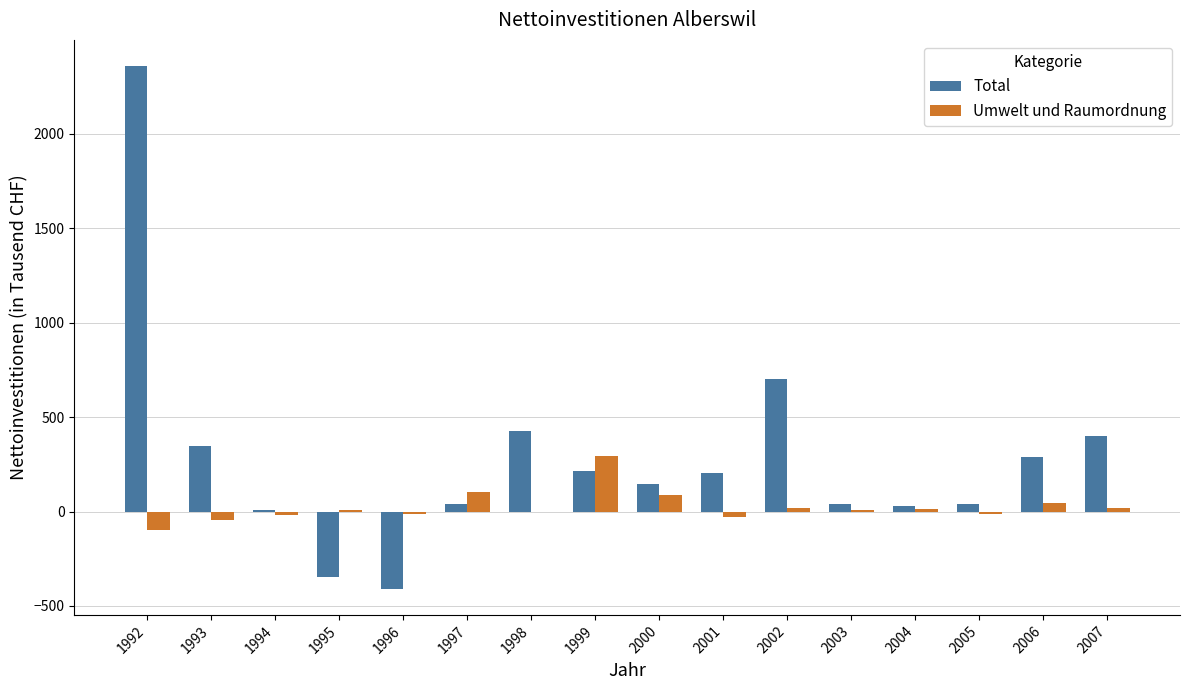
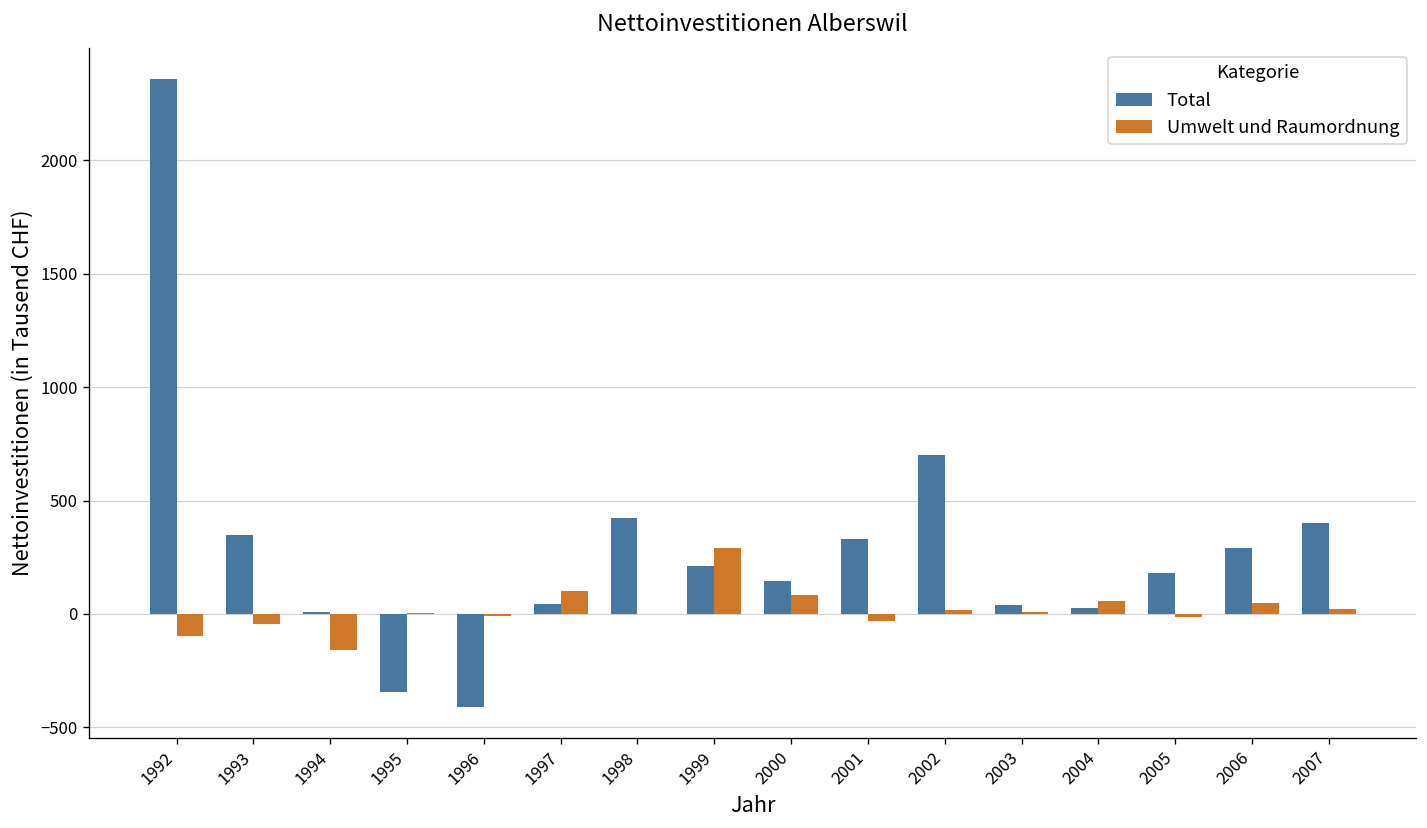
Umwelt und Raumordnung, 1994: -20 -> -160
Total, 2001: 200 -> 330
Umwelt und Raumordnung, 2004: 10 -> 60
Total, 2005: 40 -> 180
